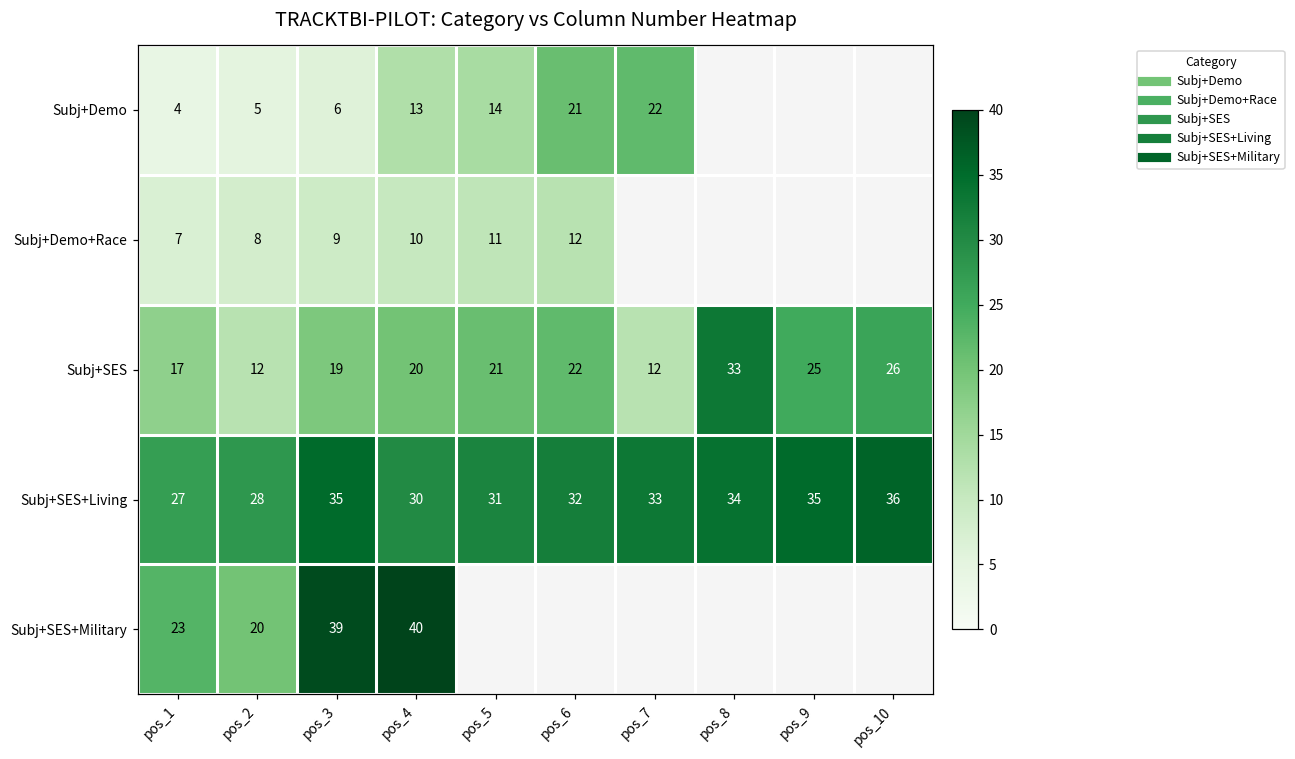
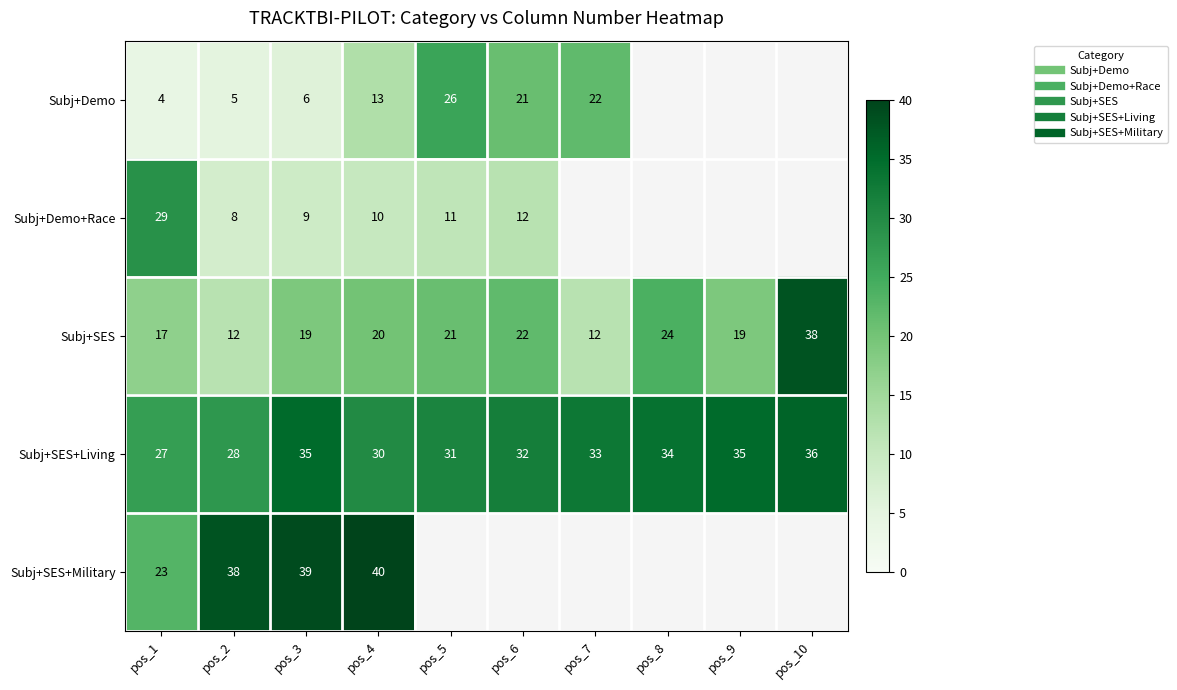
Subj+Demo, pos_5: 14 -> 26
Subj+Demo+Race, pos_1: 7 -> 29
Subj+SES, pos_8: 33 -> 24
Subj+SES, pos_9: 25 -> 19
Subj+SES, pos_10: 26 -> 38
Subj+SES+Military, pos_2: 20 -> 38
